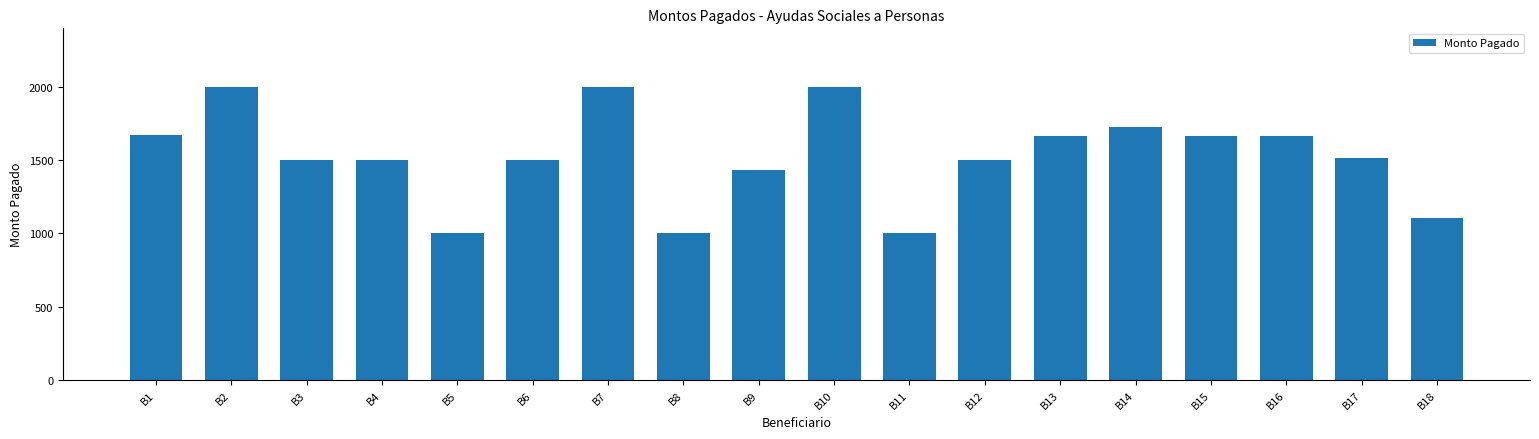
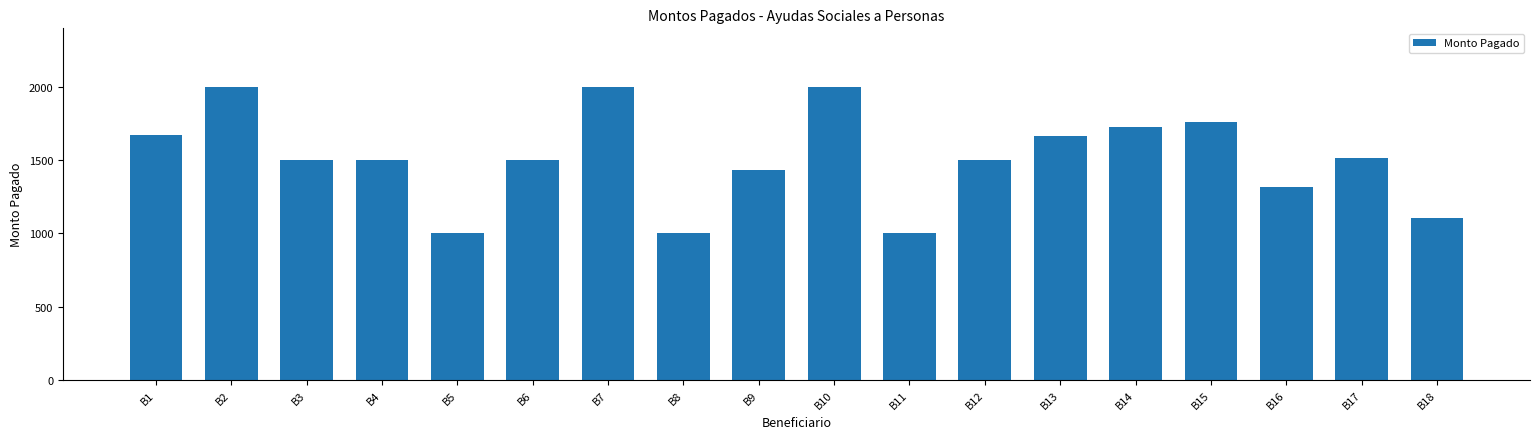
B15: 1670 -> 1760
B16: 1670 -> 1320
